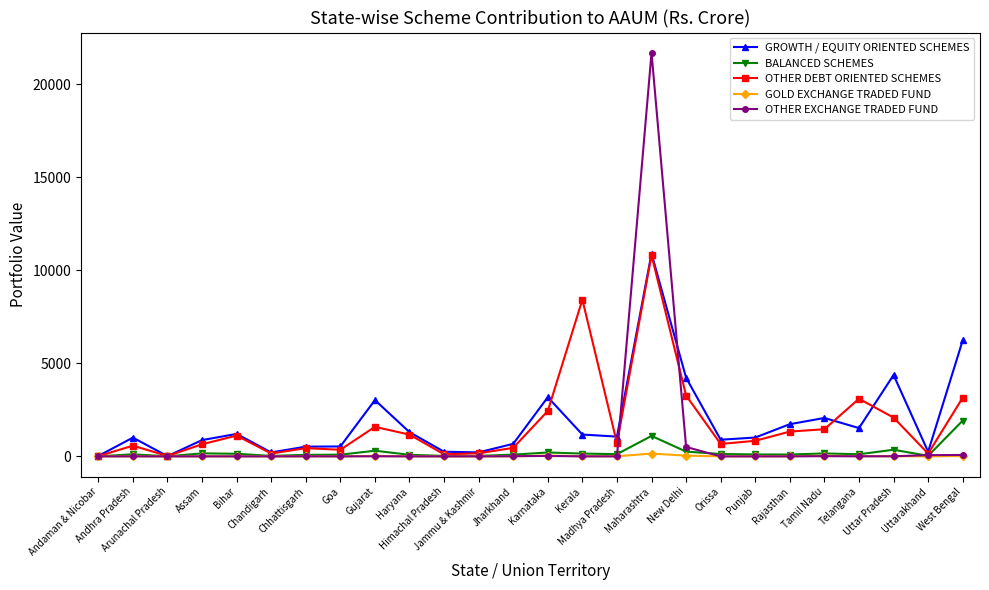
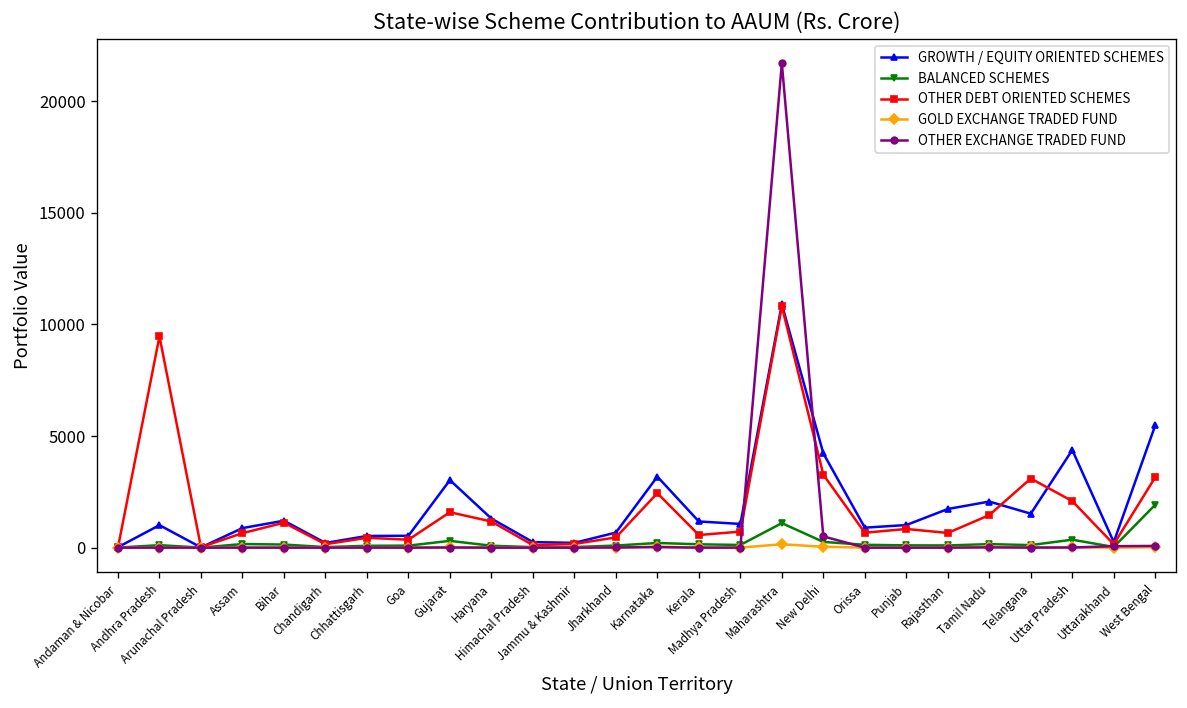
OTHER DEBT ORIENTED SCHEMES, Andhra Pradesh: 600 -> 9500
OTHER DEBT ORIENTED SCHEMES, Kerala: 8400 -> 600
OTHER DEBT ORIENTED SCHEMES, Rajasthan: 1300 -> 700
GROWTH / EQUITY ORIENTED SCHEMES, West Bengal: 6200 -> 5500
